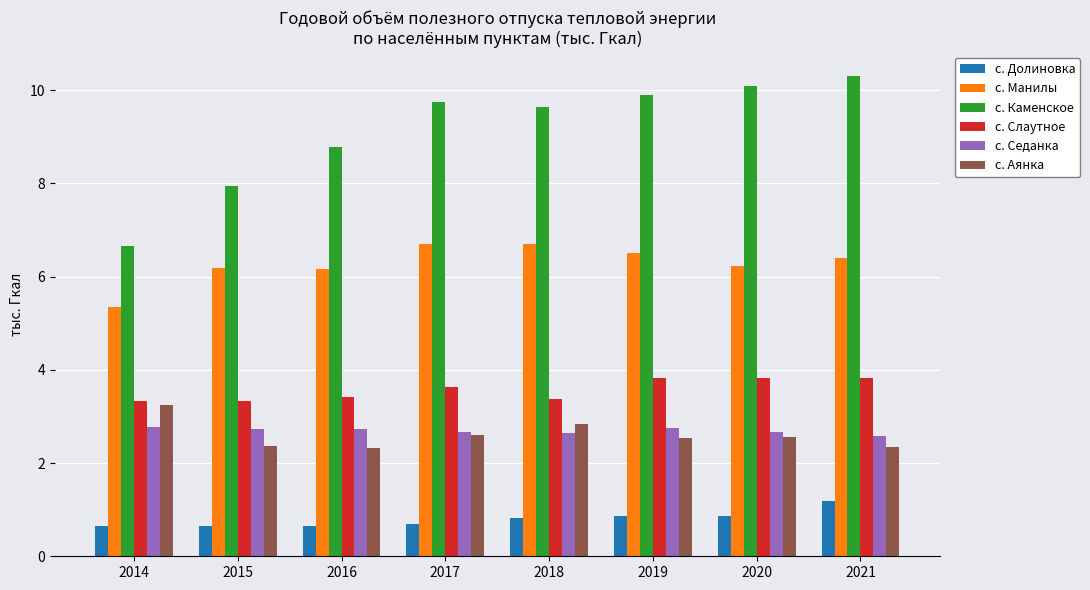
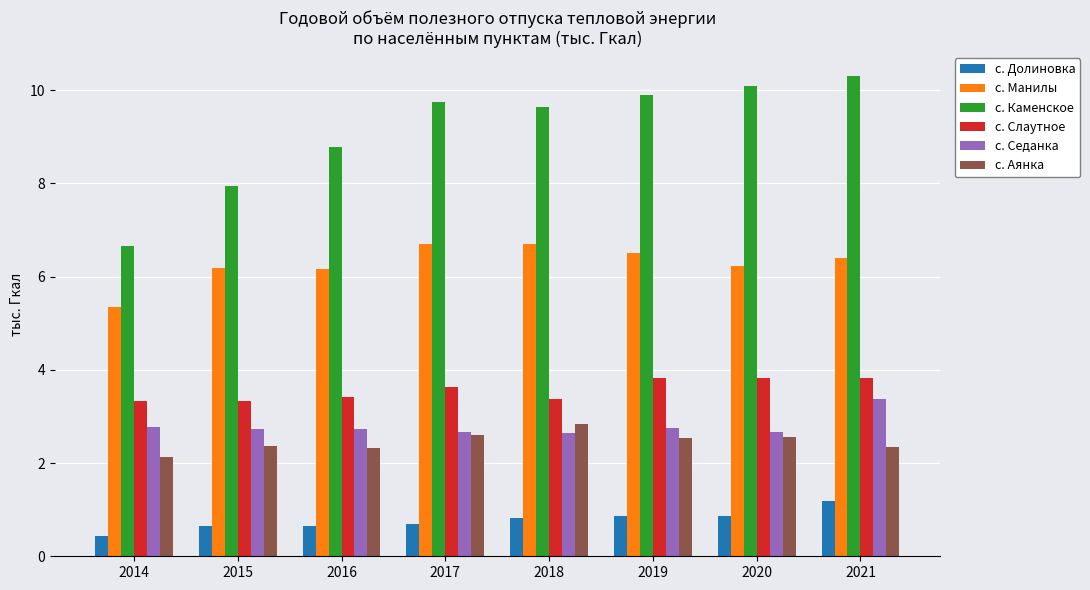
с. Долиновка, 2014: 0.6 -> 0.4
с. Аянка, 2014: 3.2 -> 2.1
с. Седанка, 2021: 2.6 -> 3.4
